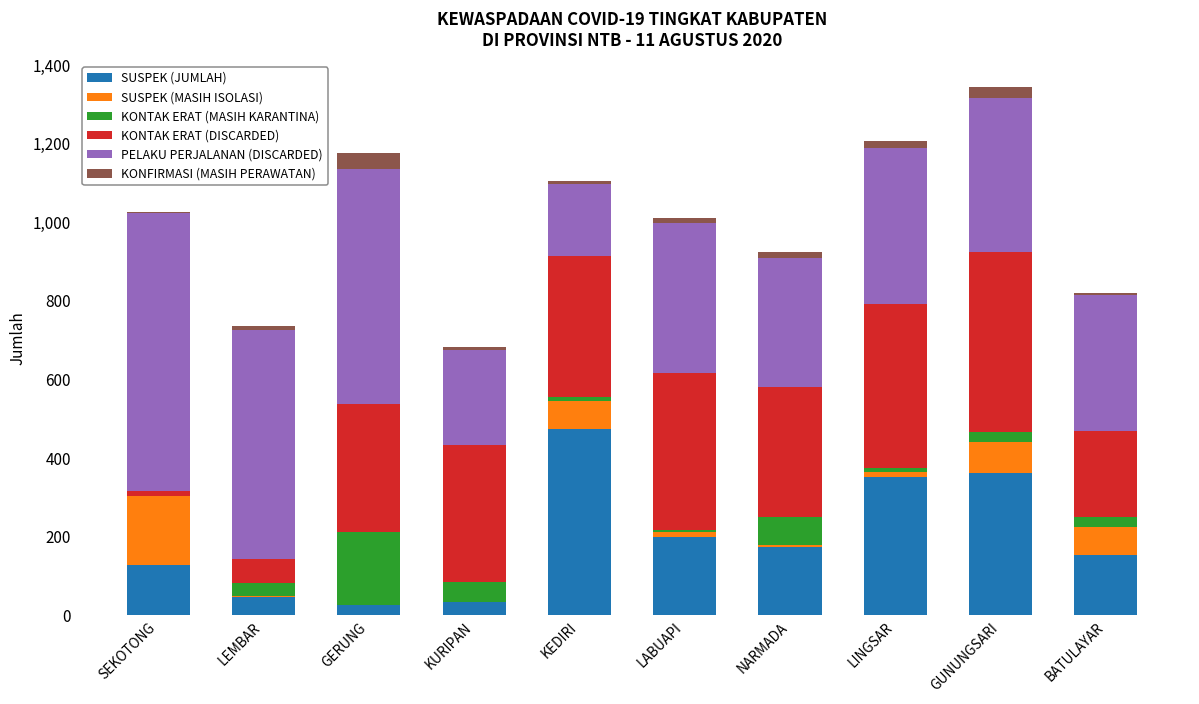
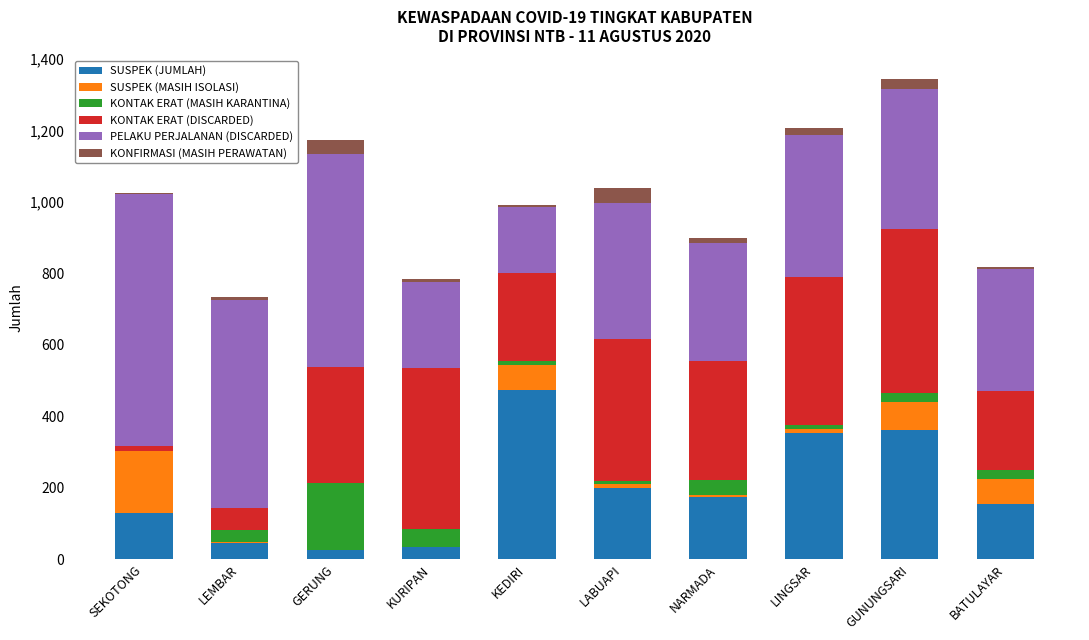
KONTAK ERAT (DISCARDED), KURIPAN: 350 -> 450
KONTAK ERAT (DISCARDED), KEDIRI: 360 -> 250
KONFIRMASI (MASIH PERAWATAN), LABUAPI: 10 -> 40
KONTAK ERAT (MASIH KARANTINA), NARMADA: 70 -> 40
